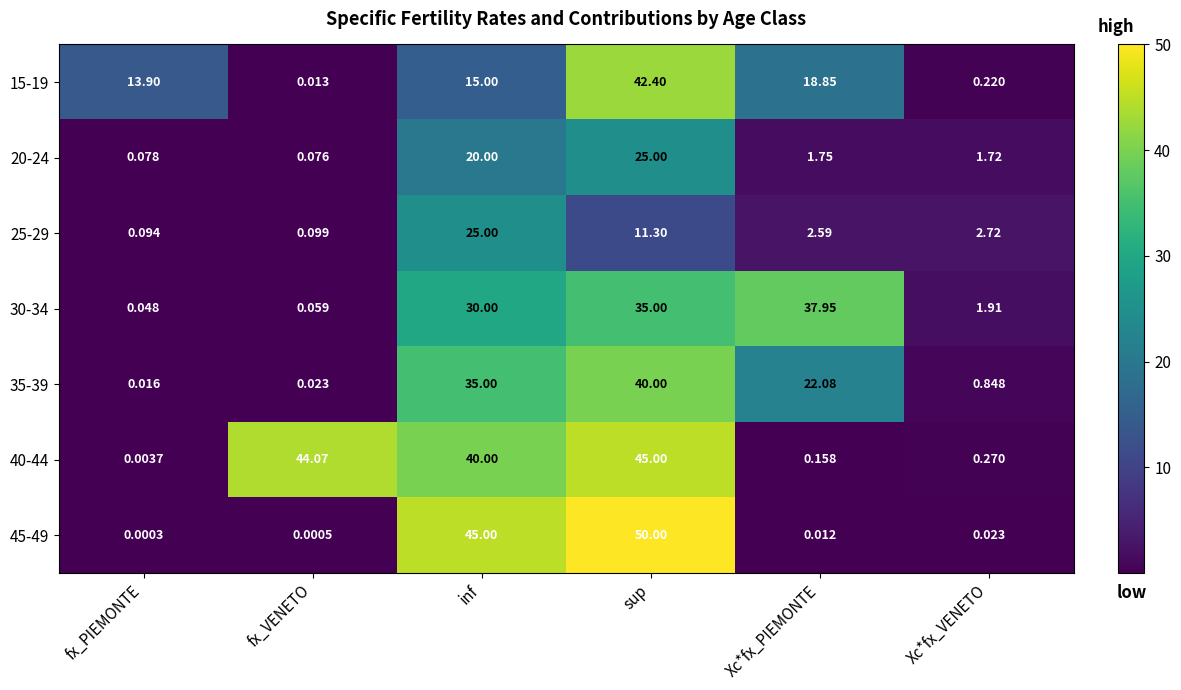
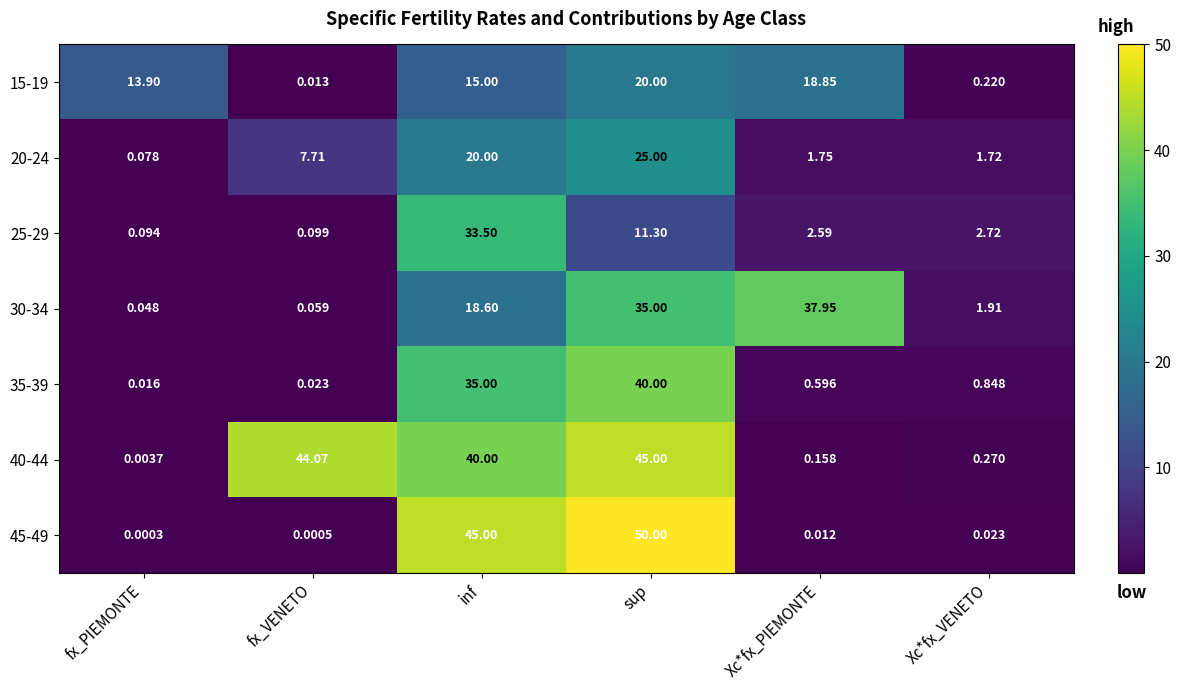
15-19, sup: 42.40 -> 20.00
20-24, fx_VENETO: 0.076 -> 7.71
25-29, inf: 25.00 -> 33.50
30-34, inf: 30.00 -> 18.60
35-39, Xc*fx_PIEMONTE: 22.08 -> 0.596
